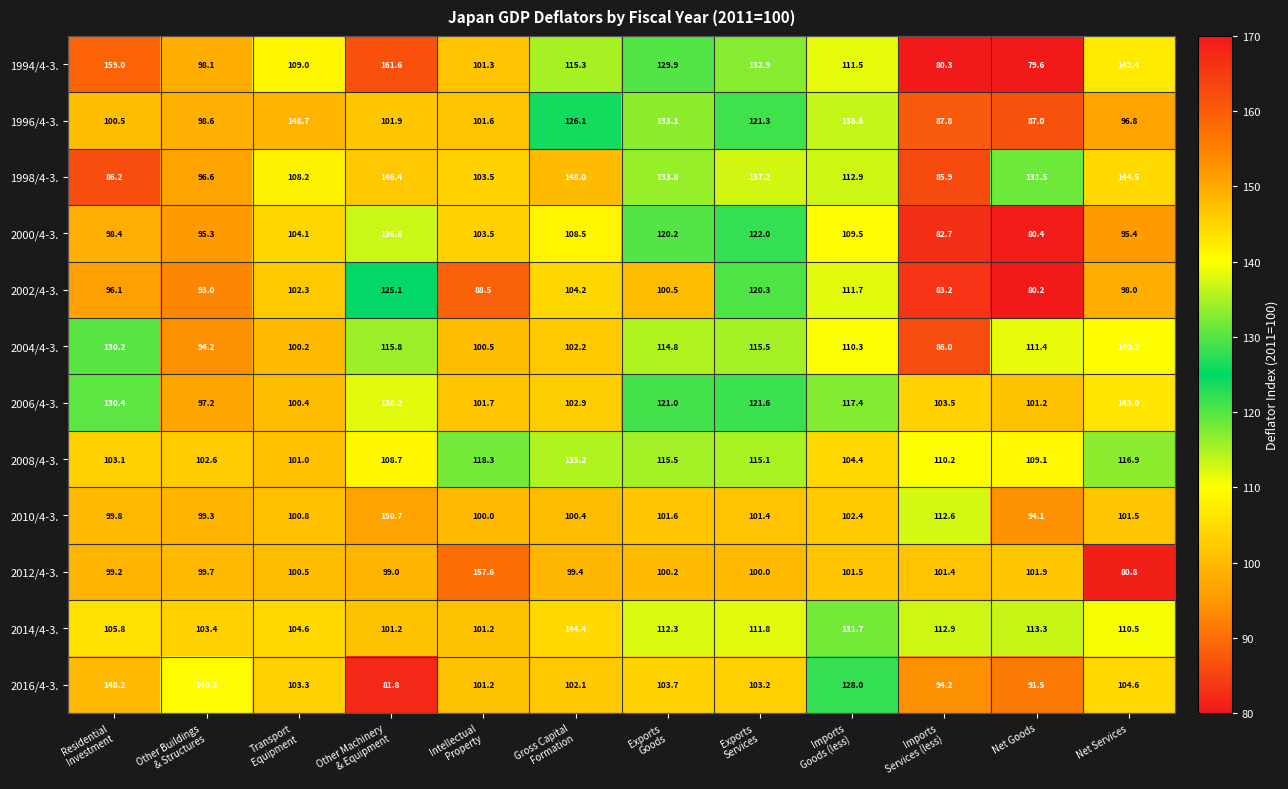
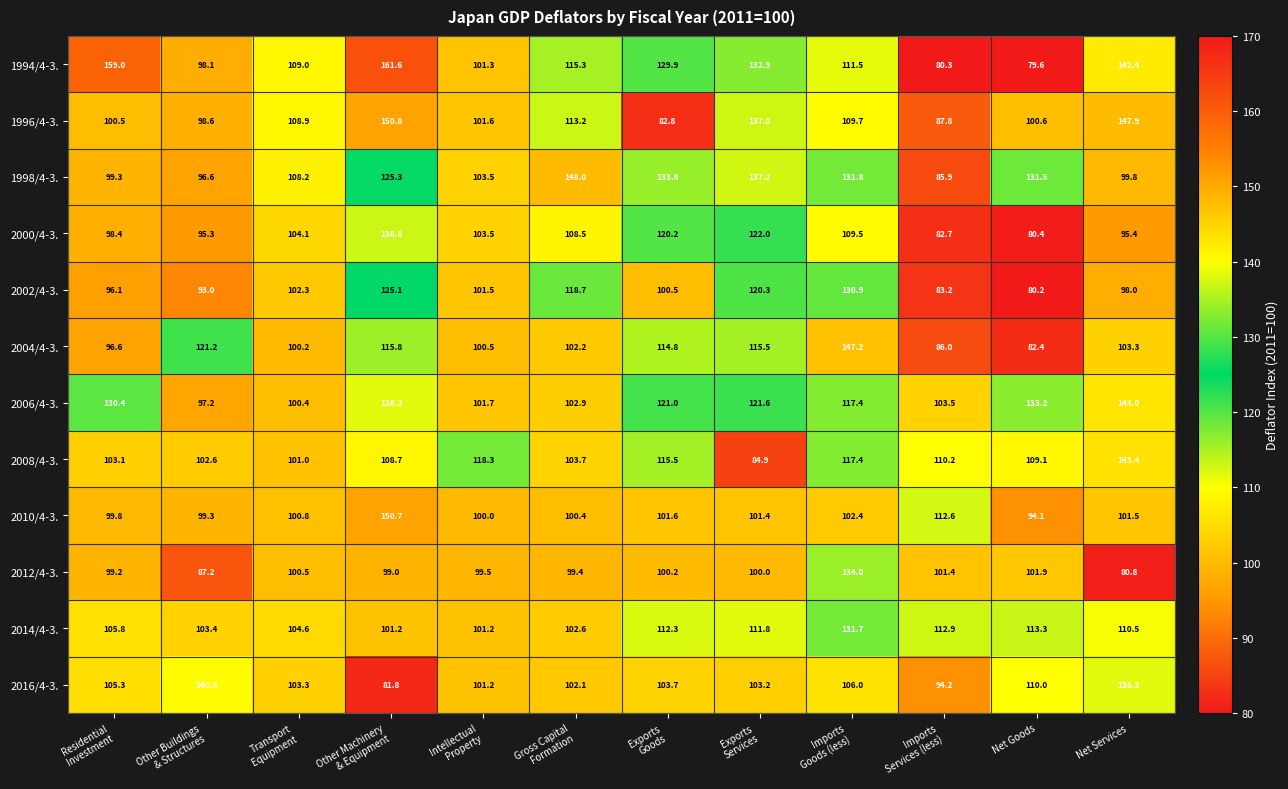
1996/4-3., Transport Equipment: 148.7 -> 108.9
1996/4-3., Other Machinery & Equipment: 101.9 -> 150.8
1996/4-3., Gross Capital Formation: 126.1 -> 113.2
1996/4-3., Exports Goods: 133.1 -> 82.8
1996/4-3., Exports Services: 121.3 -> 137.0
1996/4-3., Imports Goods (less): 136.6 -> 109.7
1996/4-3., Net Goods: 87.0 -> 100.6
1996/4-3., Net Services: 96.8 -> 147.9
1998/4-3., Residential Investment: 86.2 -> 99.3
1998/4-3., Other Machinery & Equipment: 146.4 -> 125.3
1998/4-3., Imports Goods (less): 112.9 -> 131.8
1998/4-3., Net Services: 144.5 -> 99.8
2002/4-3., Intellectual Property: 88.5 -> 101.5
2002/4-3., Gross Capital Formation: 104.2 -> 118.7
2002/4-3., Imports Goods (less): 111.7 -> 130.9
2004/4-3., Residential Investment: 130.2 -> 96.6
2004/4-3., Other Buildings & Structures: 94.2 -> 121.2
2004/4-3., Imports Goods (less): 110.3 -> 147.2
2004/4-3., Net Goods: 111.4 -> 82.4
2004/4-3., Net Services: 140.2 -> 103.3
2006/4-3., Net Goods: 101.2 -> 133.2
2008/4-3., Gross Capital Formation: 135.2 -> 103.7
2008/4-3., Exports Services: 115.1 -> 84.9
2008/4-3., Imports Goods (less): 104.4 -> 117.4
2008/4-3., Net Services: 116.9 -> 143.4
2012/4-3., Other Buildings & Structures: 99.7 -> 87.2
2012/4-3., Intellectual Property: 157.6 -> 99.5
2012/4-3., Imports Goods (less): 101.5 -> 134.0
2014/4-3., Gross Capital Formation: 144.4 -> 102.6
2016/4-3., Residential Investment: 148.2 -> 105.3
2016/4-3., Imports Goods (less): 128.0 -> 106.0
2016/4-3., Net Goods: 91.5 -> 110.0
2016/4-3., Net Services: 104.6 -> 138.3
